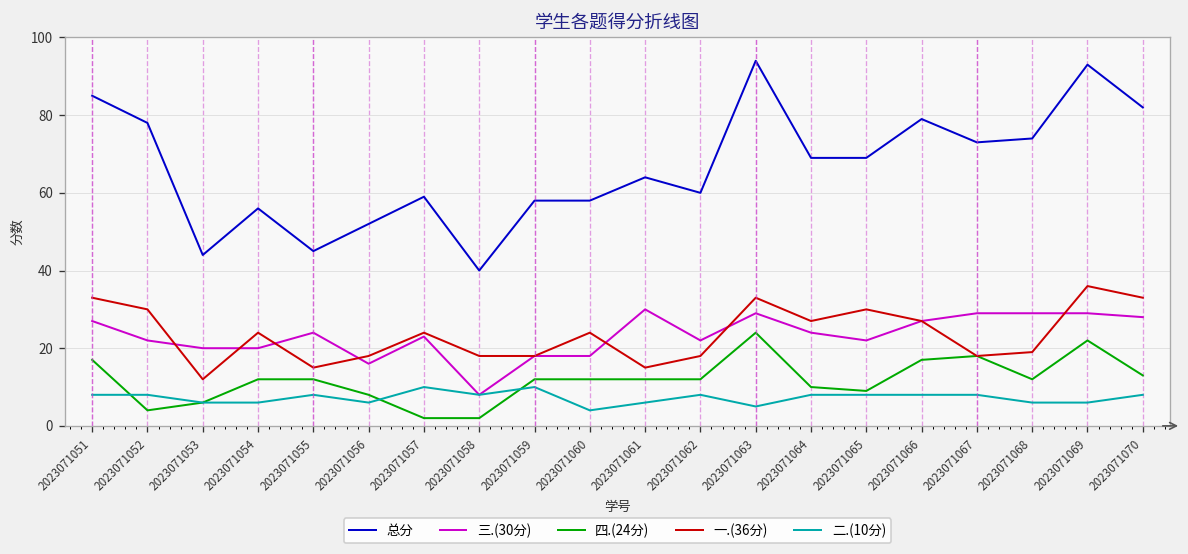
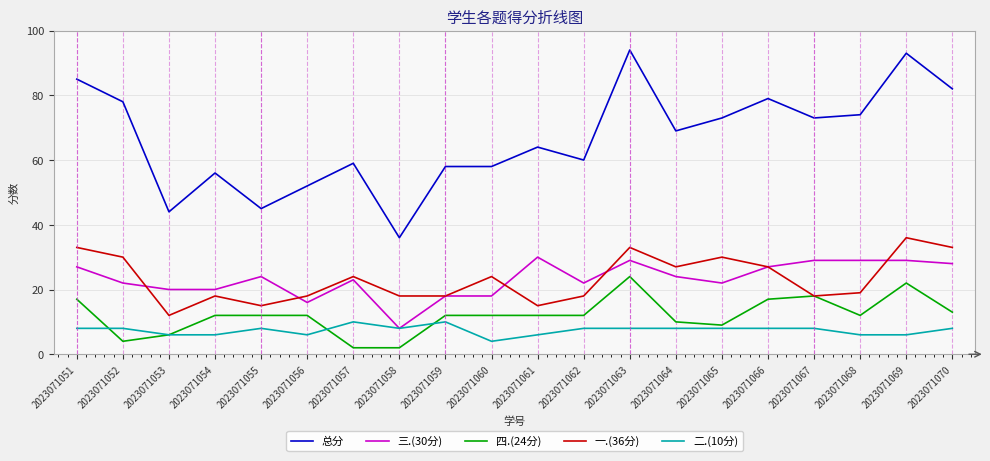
一.(36分), 2023071054: 24 -> 18
四.(24分), 2023071056: 8 -> 12
总分, 2023071058: 40 -> 36
二.(10分), 2023071063: 5 -> 8
总分, 2023071065: 69 -> 73
